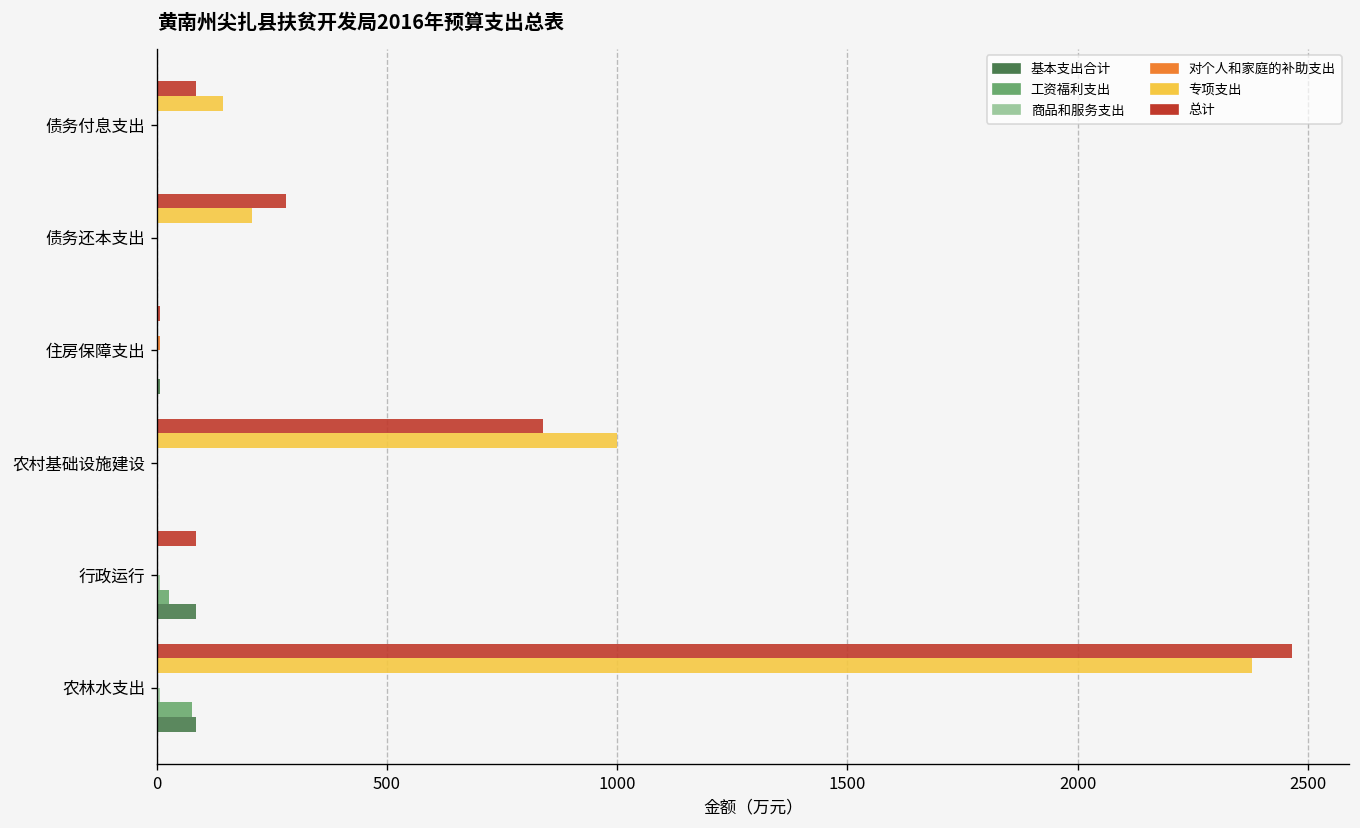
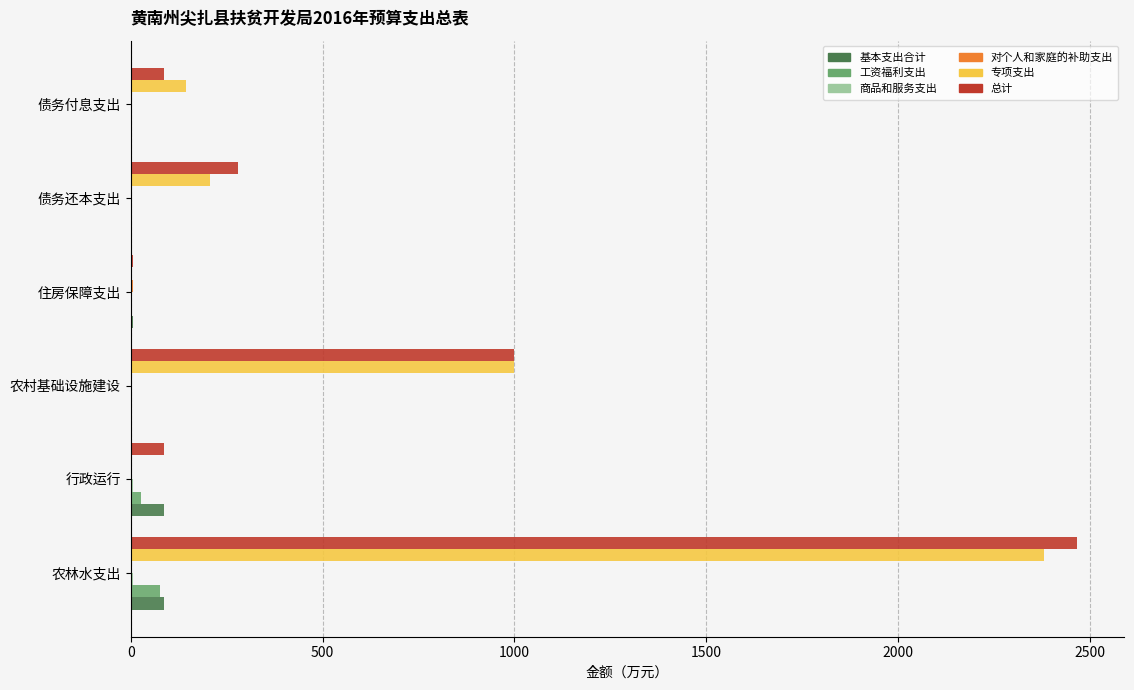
总计, 农村基础设施建设: 840 -> 1000
